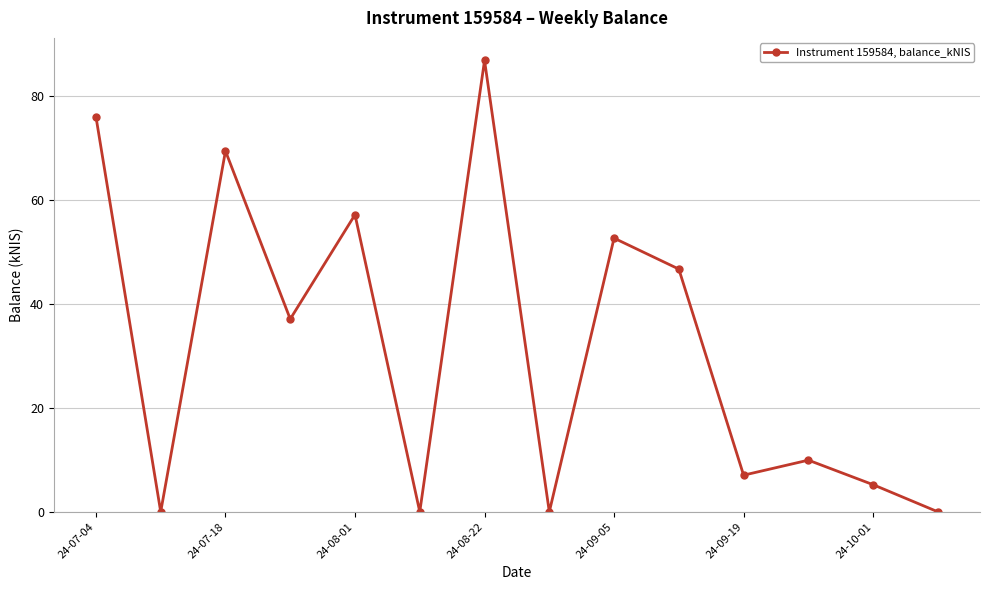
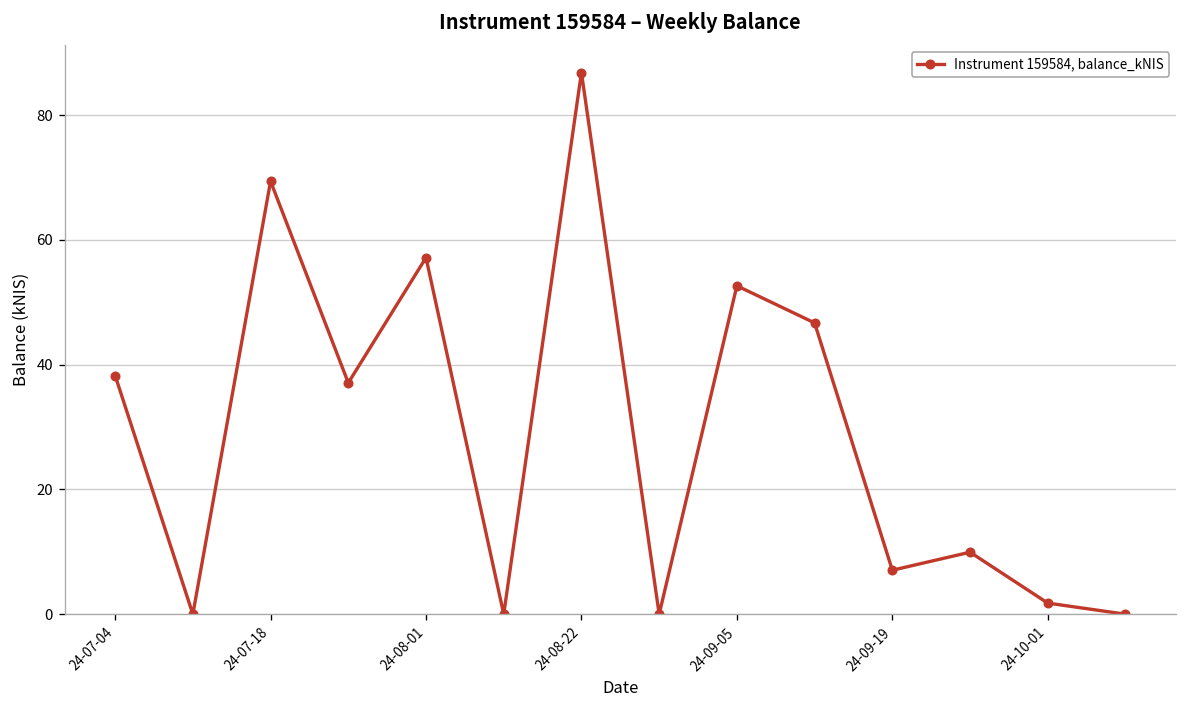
24-07-04: 76 -> 38
24-10-01: 5 -> 2
